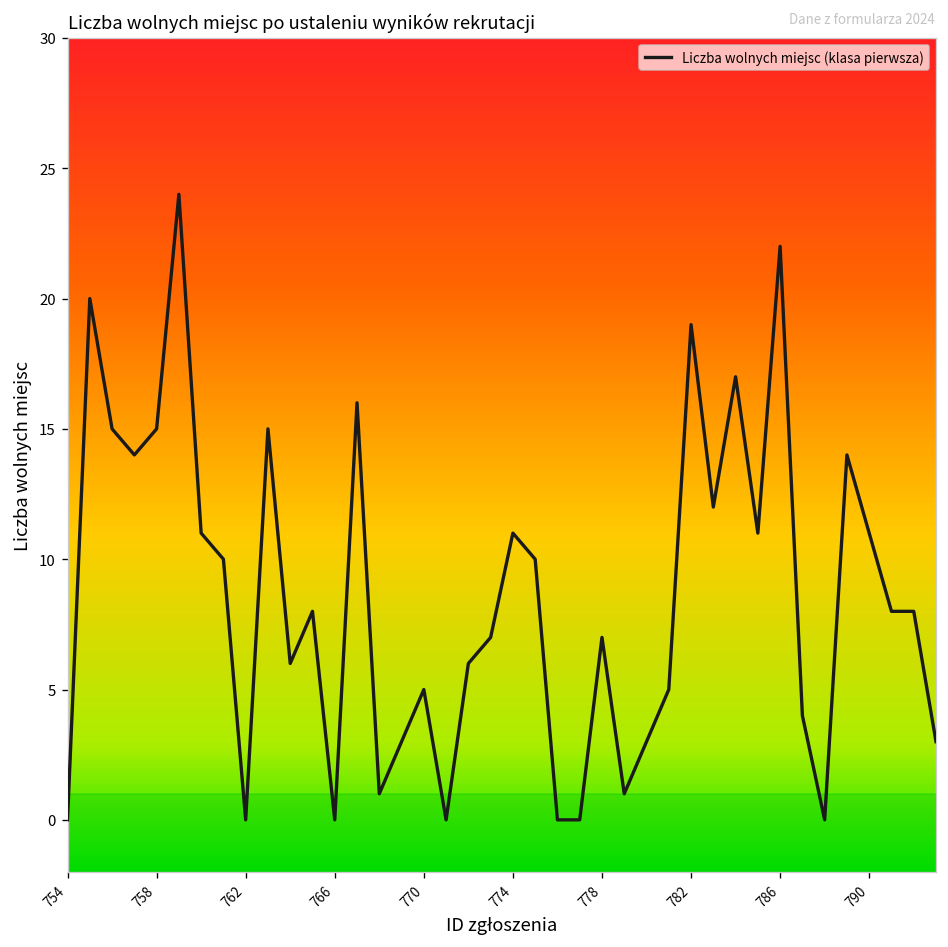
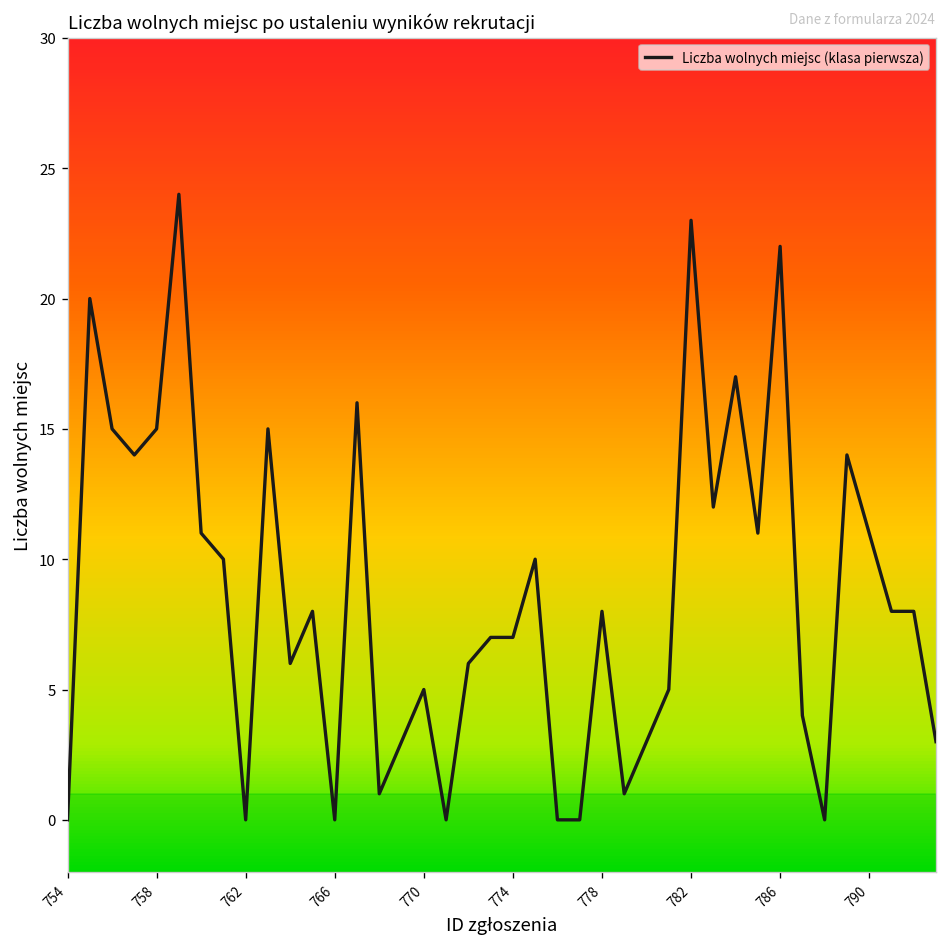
774: 11 -> 7
778: 7 -> 8
782: 19 -> 23
